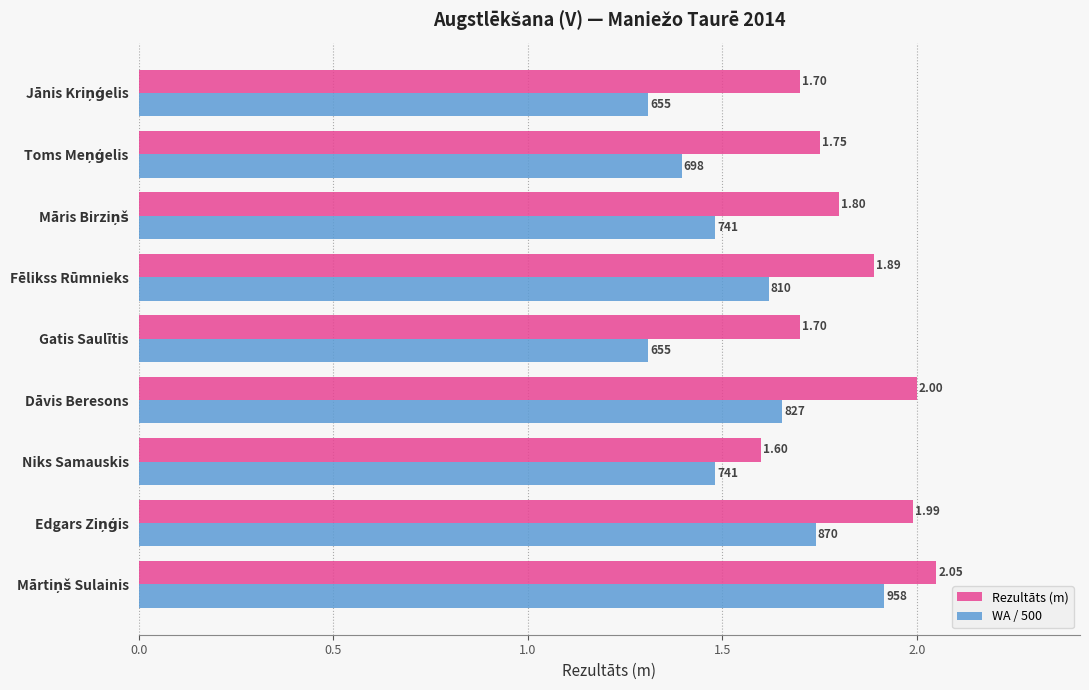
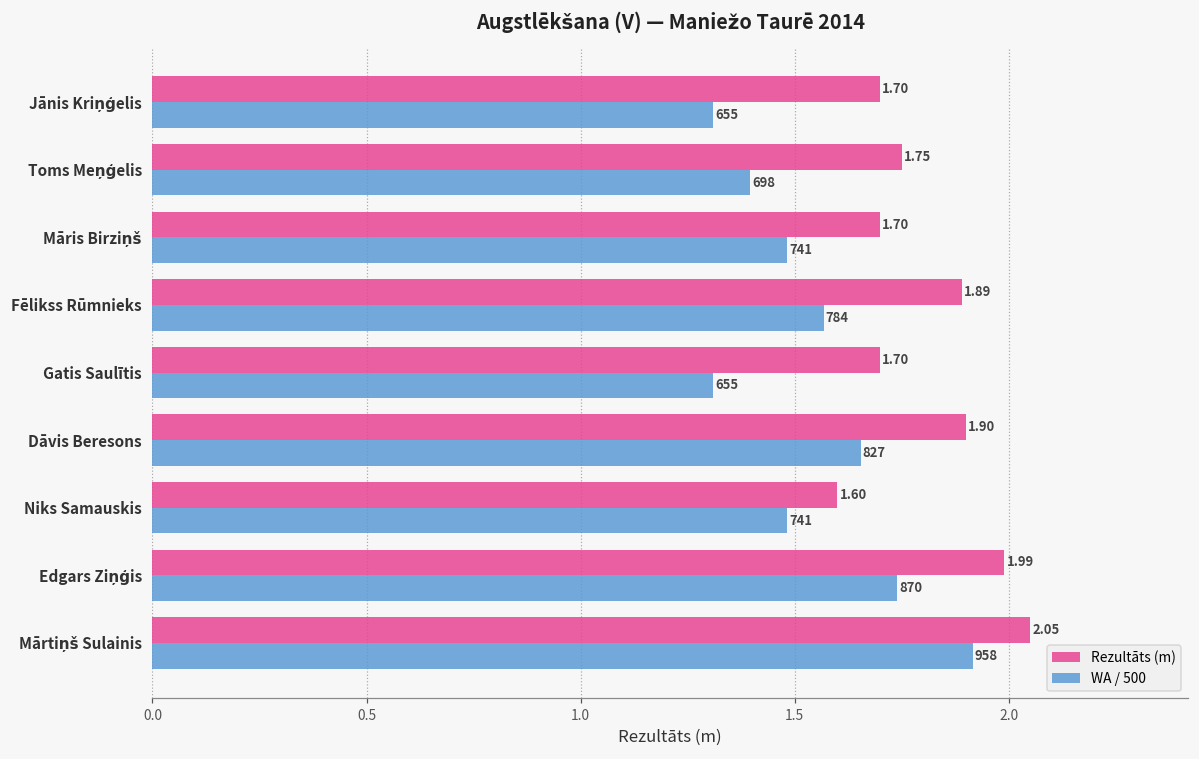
Rezultāts (m), Māris Birziņš: 1.80 -> 1.70
WA / 500, Fēlikss Rūmnieks: 810 -> 784
Rezultāts (m), Dāvis Beresons: 2.00 -> 1.90
